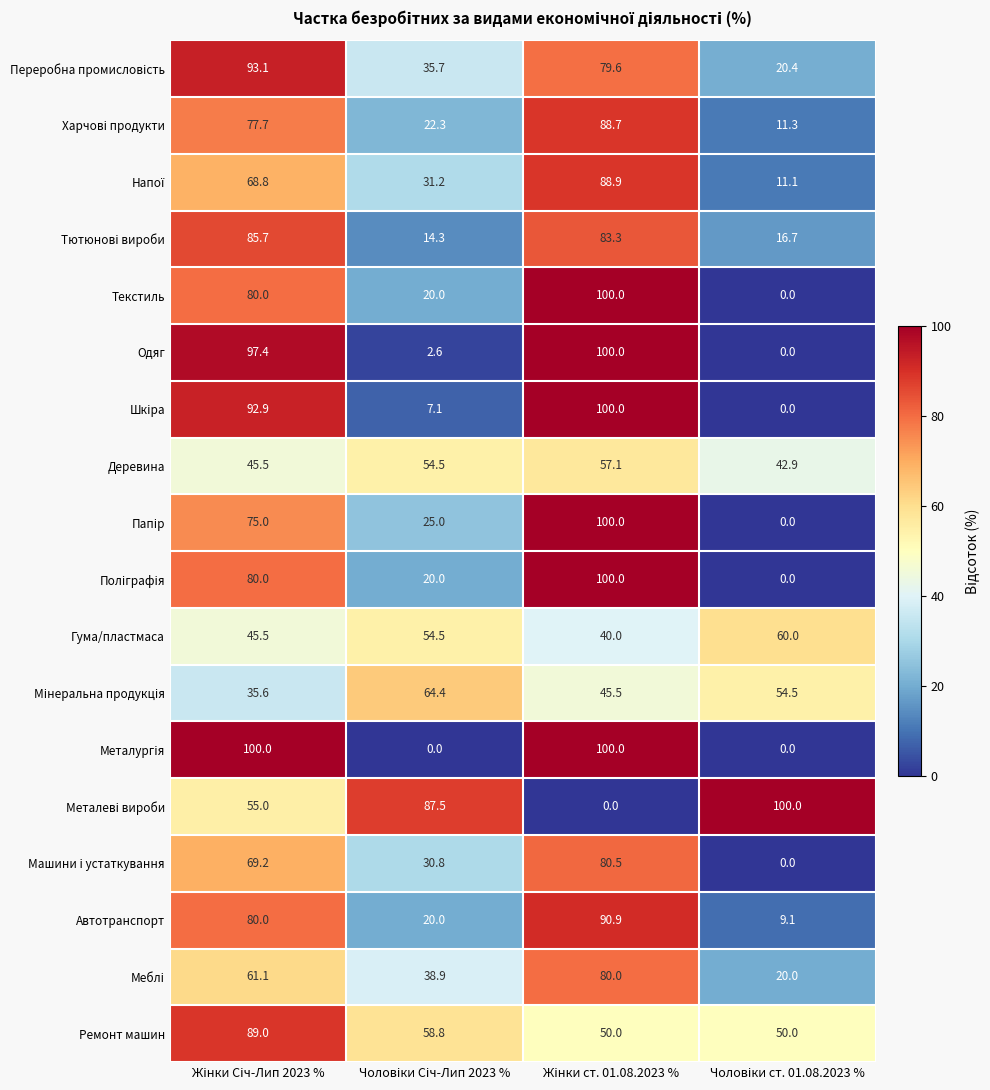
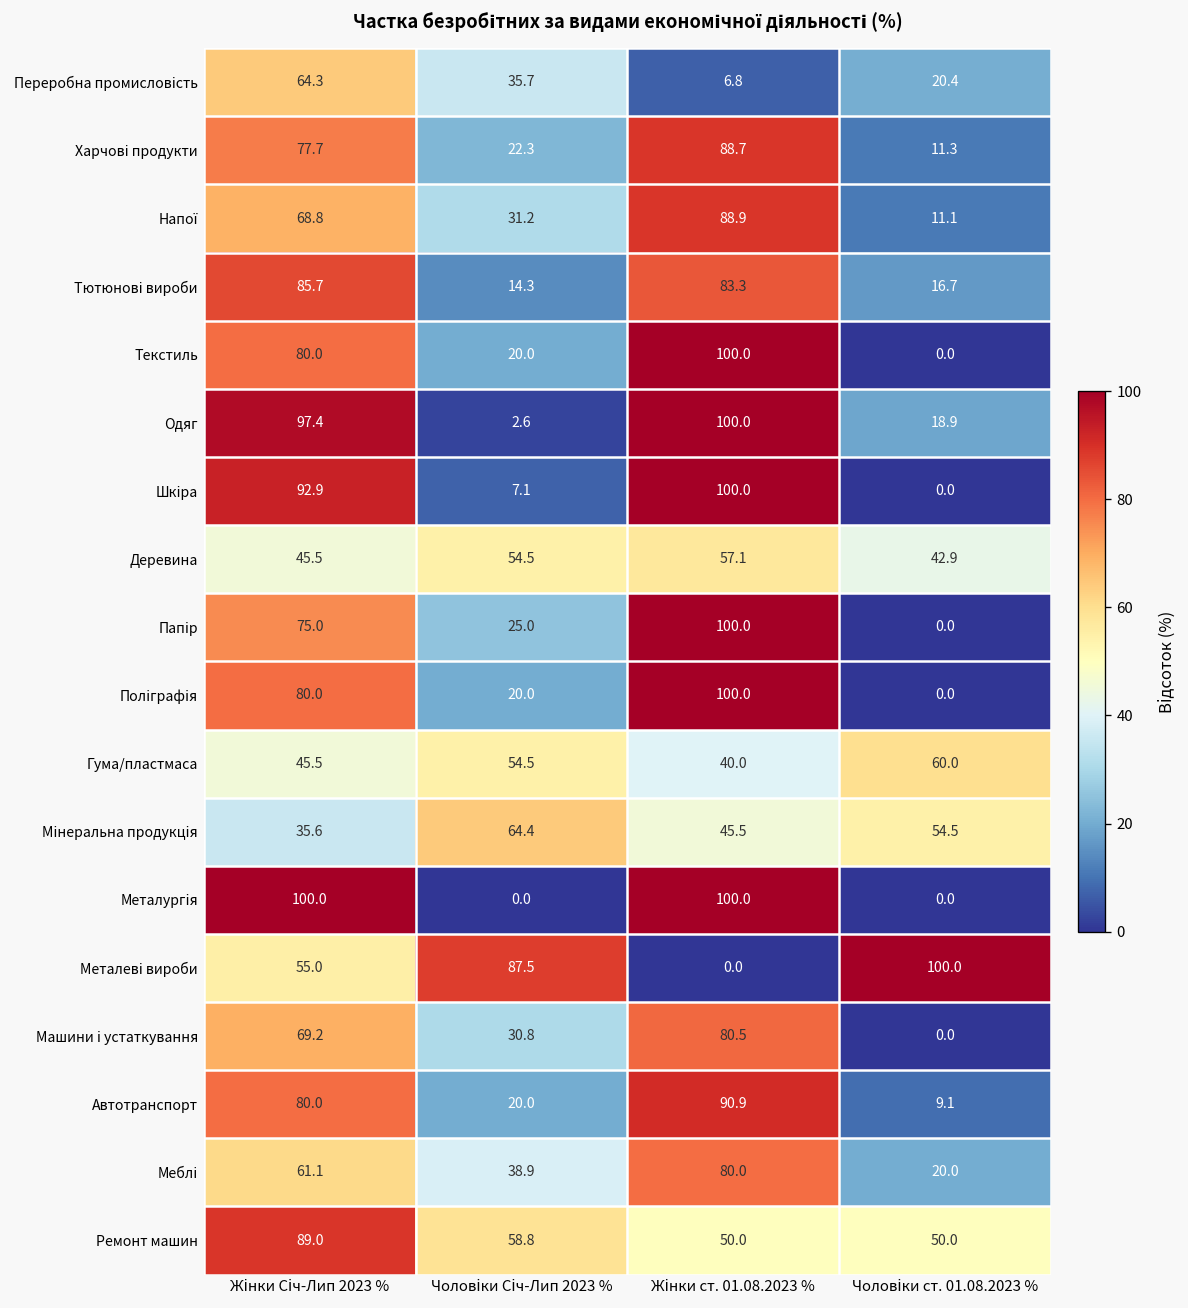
Переробна промисловість, Жінки Січ-Лип 2023 %: 93.1 -> 64.3
Переробна промисловість, Жінки ст. 01.08.2023 %: 79.6 -> 6.8
Одяг, Чоловіки ст. 01.08.2023 %: 0.0 -> 18.9
